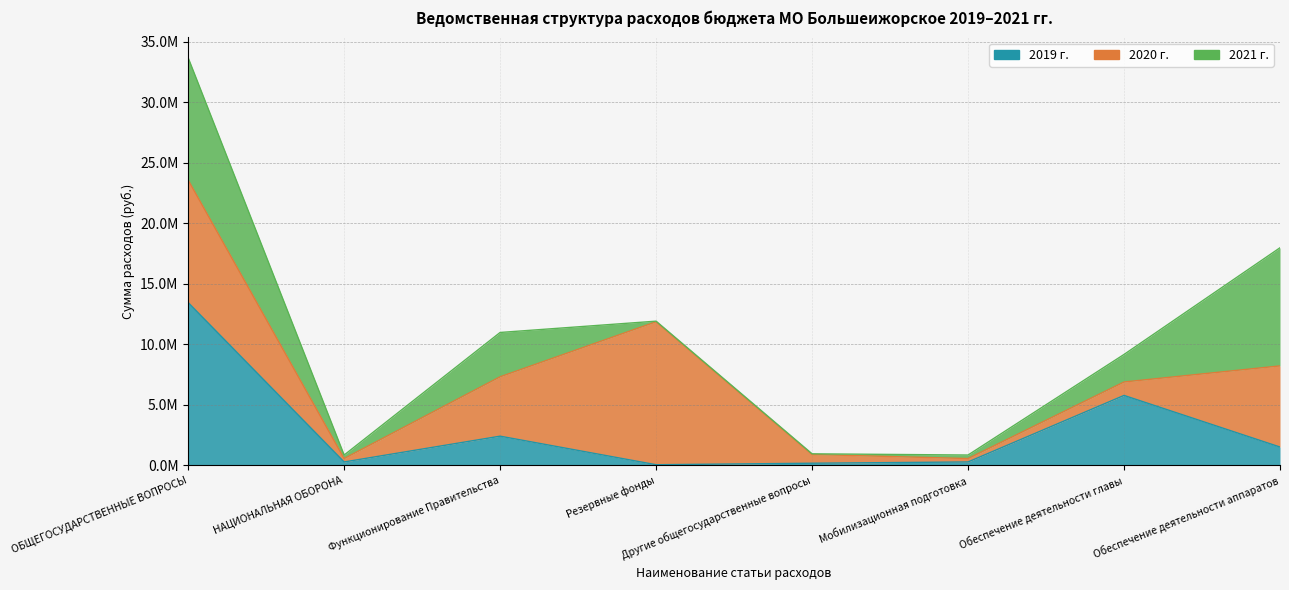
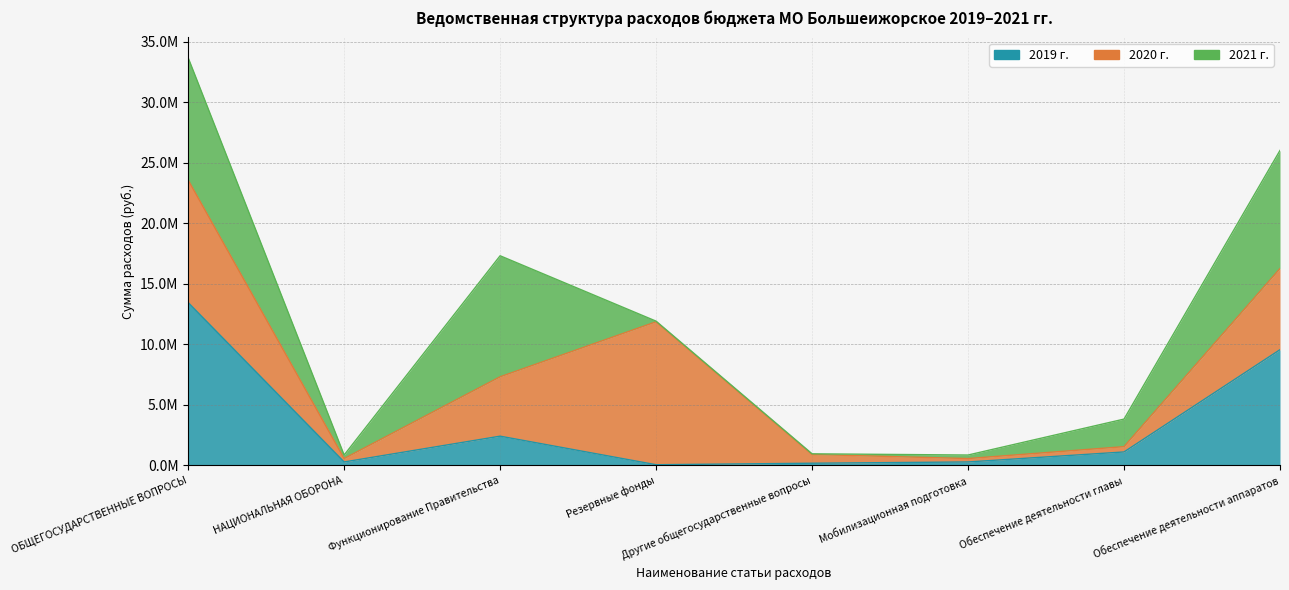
2021 г., Функционирование Правительства: 3700000 -> 10000000
2019 г., Обеспечение деятельности главы: 5800000 -> 1100000
2020 г., Обеспечение деятельности главы: 1100000 -> 400000
2019 г., Обеспечение деятельности аппаратов: 1500000 -> 9600000
